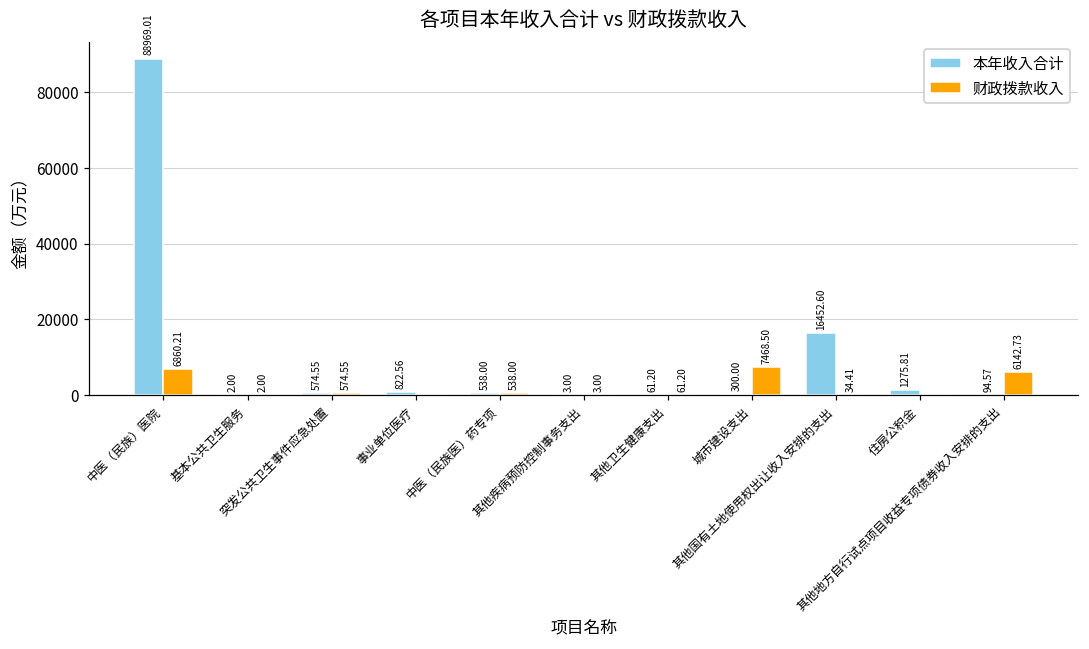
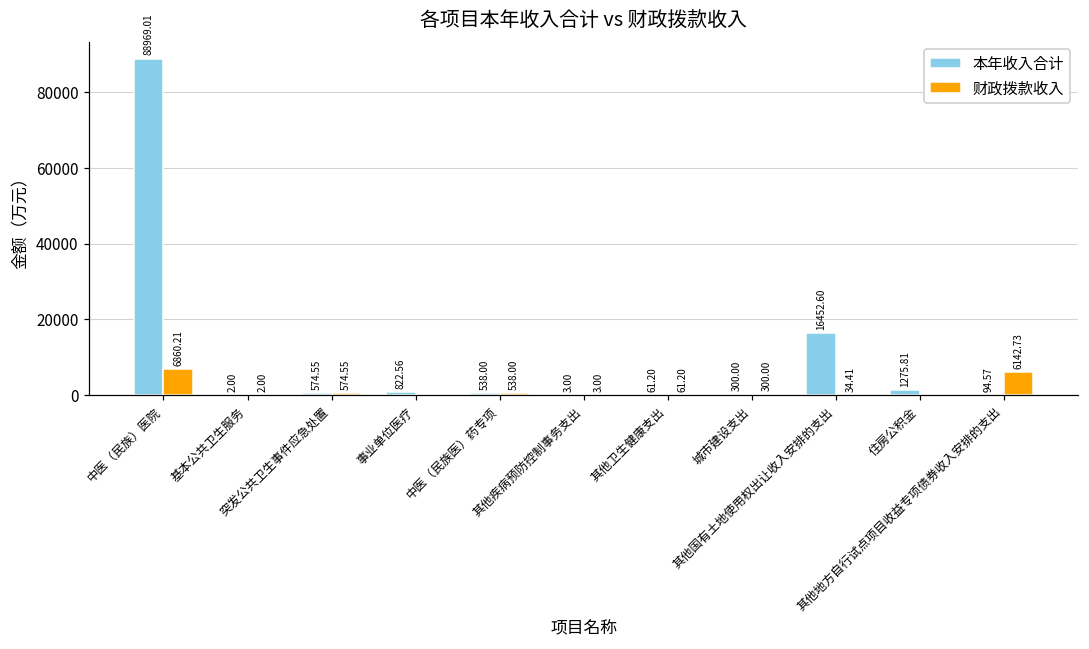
财政拨款收入, 城市建设支出: 7468.50 -> 300.00
